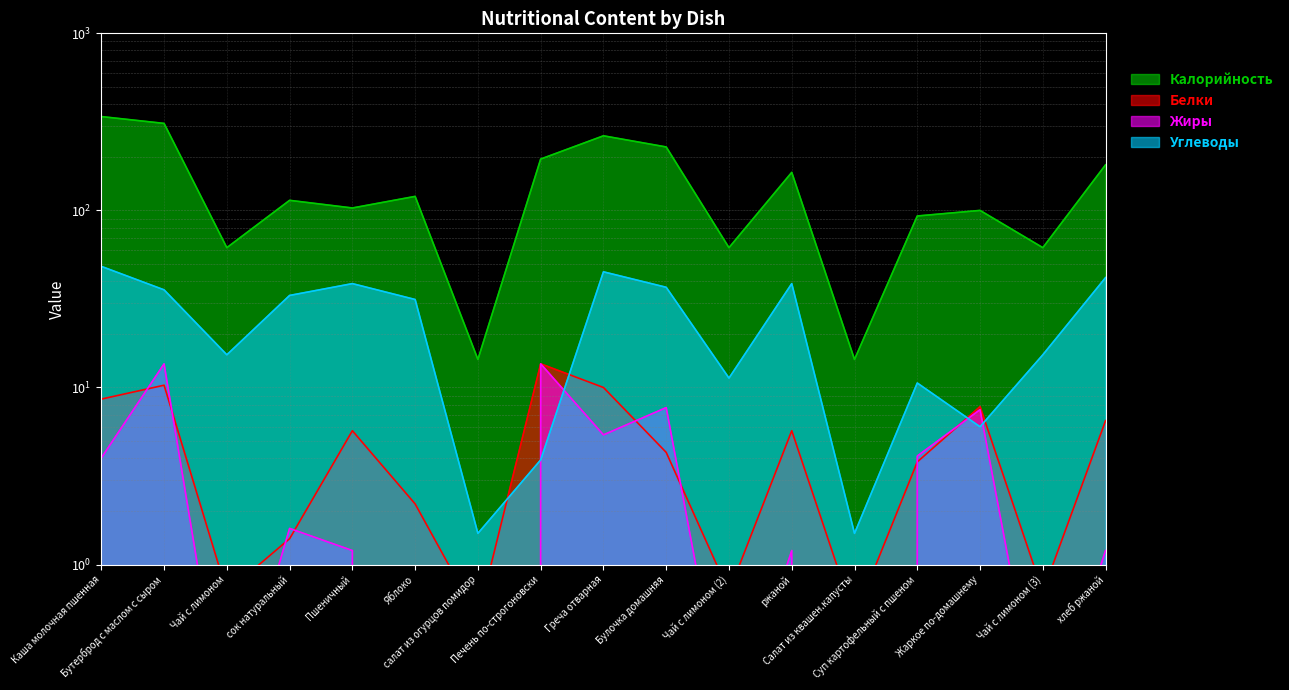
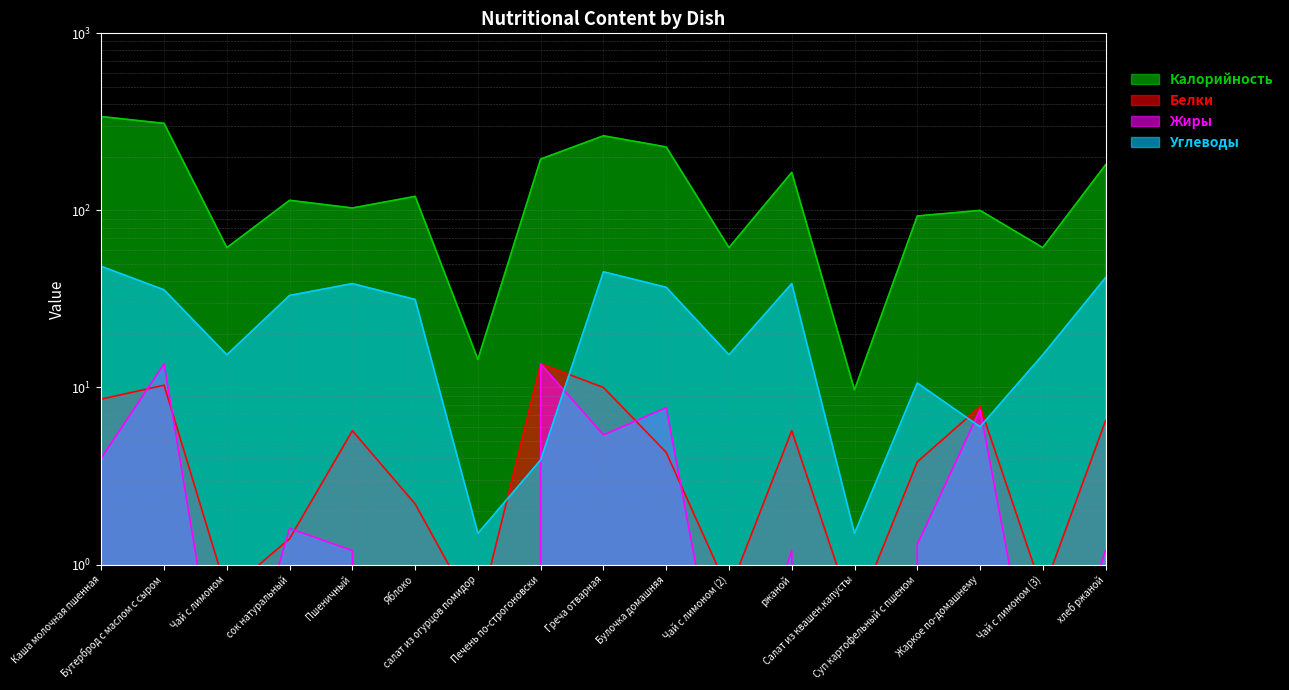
Углеводы, Чай с лимоном (2): 11 -> 15
Калорийность, Салат из квашен.капусты: 14 -> 10
Жиры, Суп картофельный с пшеном: 4.1 -> 1.3
